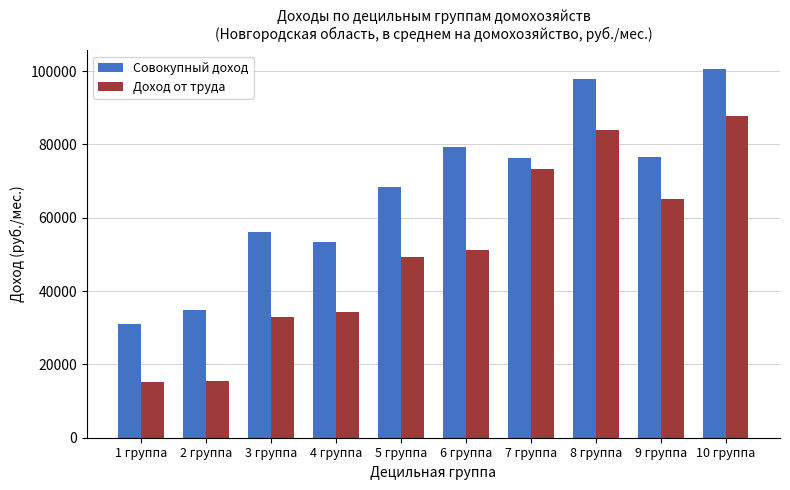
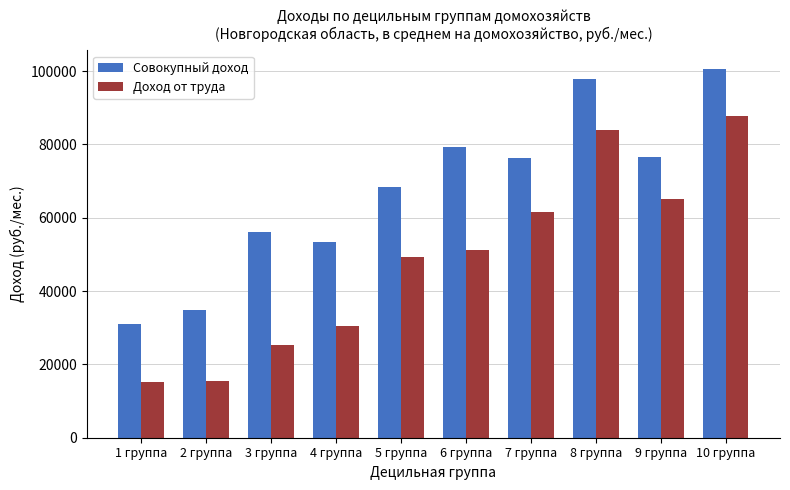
Доход от труда, 3 группа: 33000 -> 25000
Доход от труда, 4 группа: 34000 -> 31000
Доход от труда, 7 группа: 73000 -> 61000
